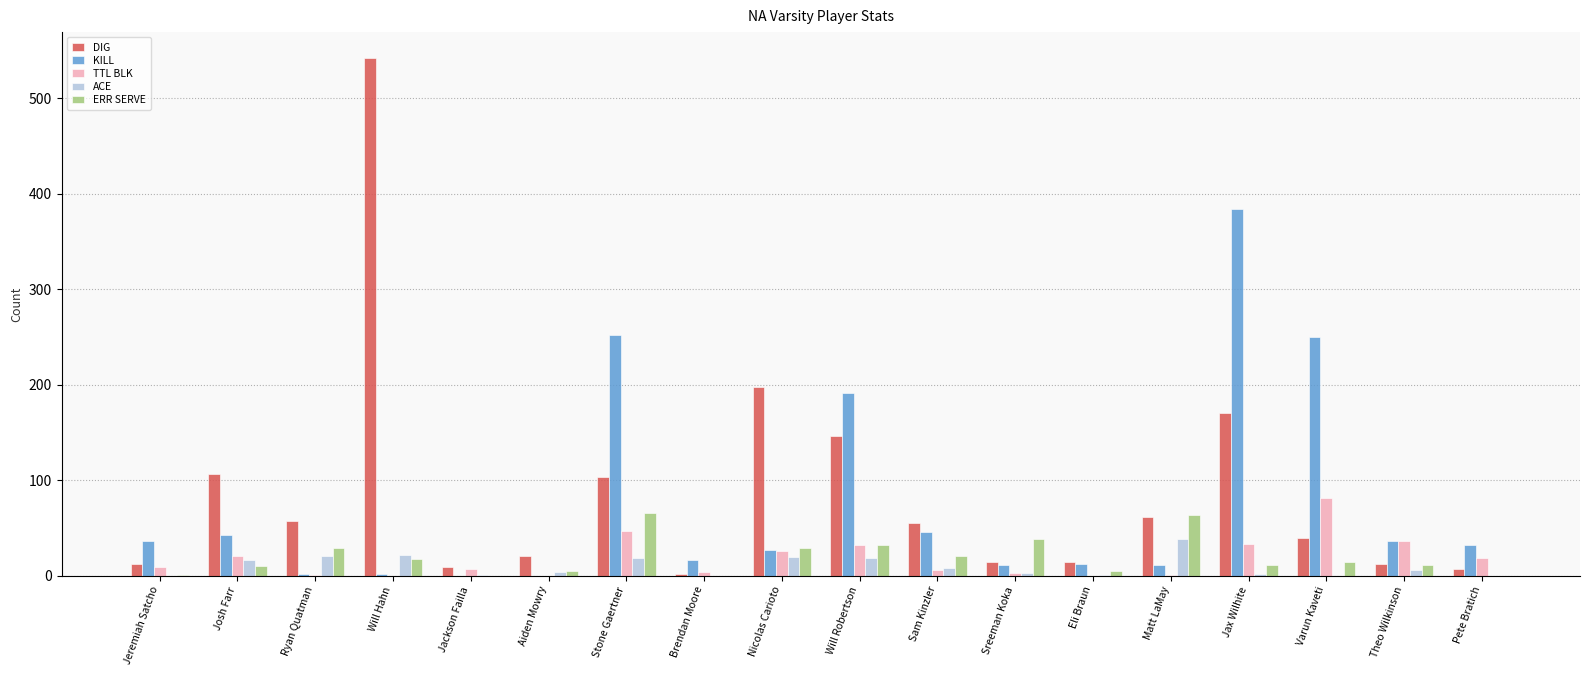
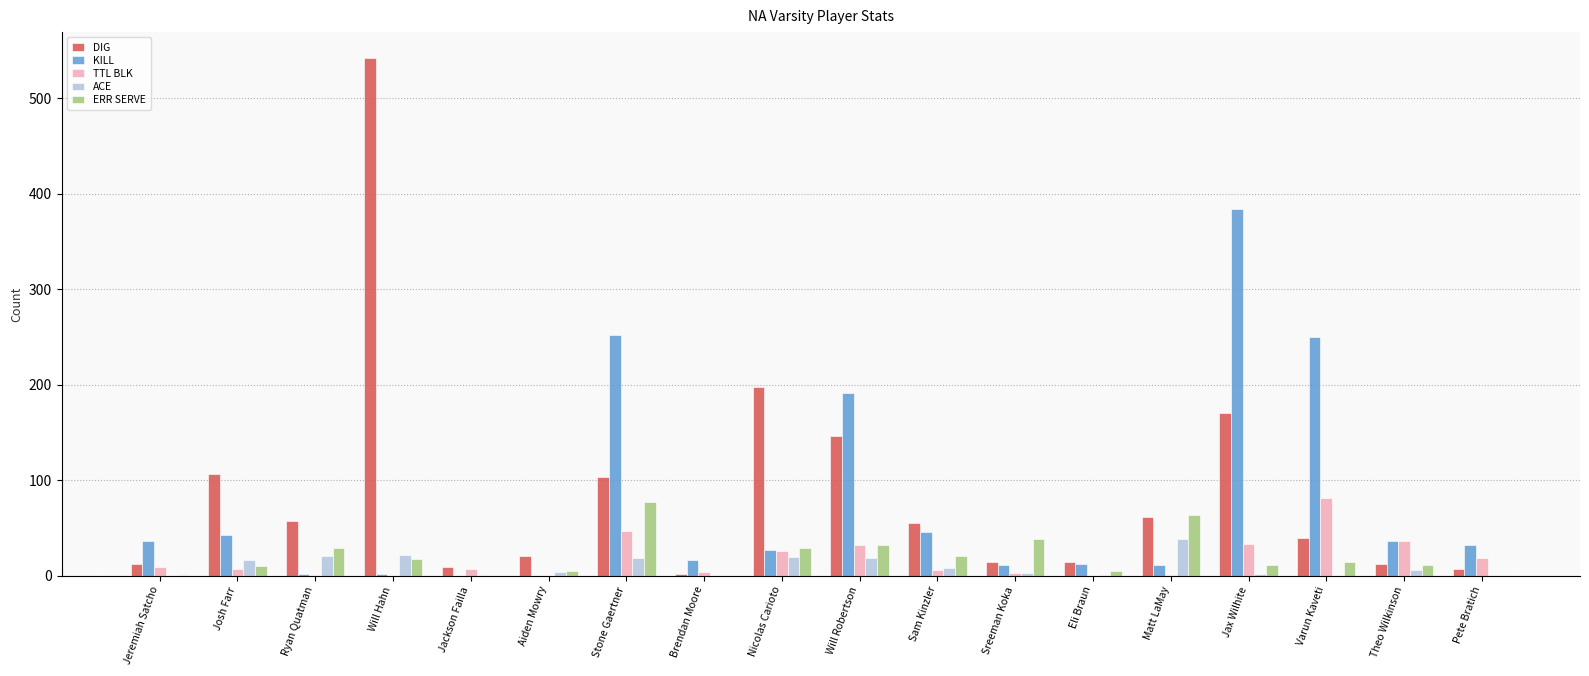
TTL BLK, Josh Farr: 20 -> 10
ERR SERVE, Stone Gaertner: 70 -> 80
